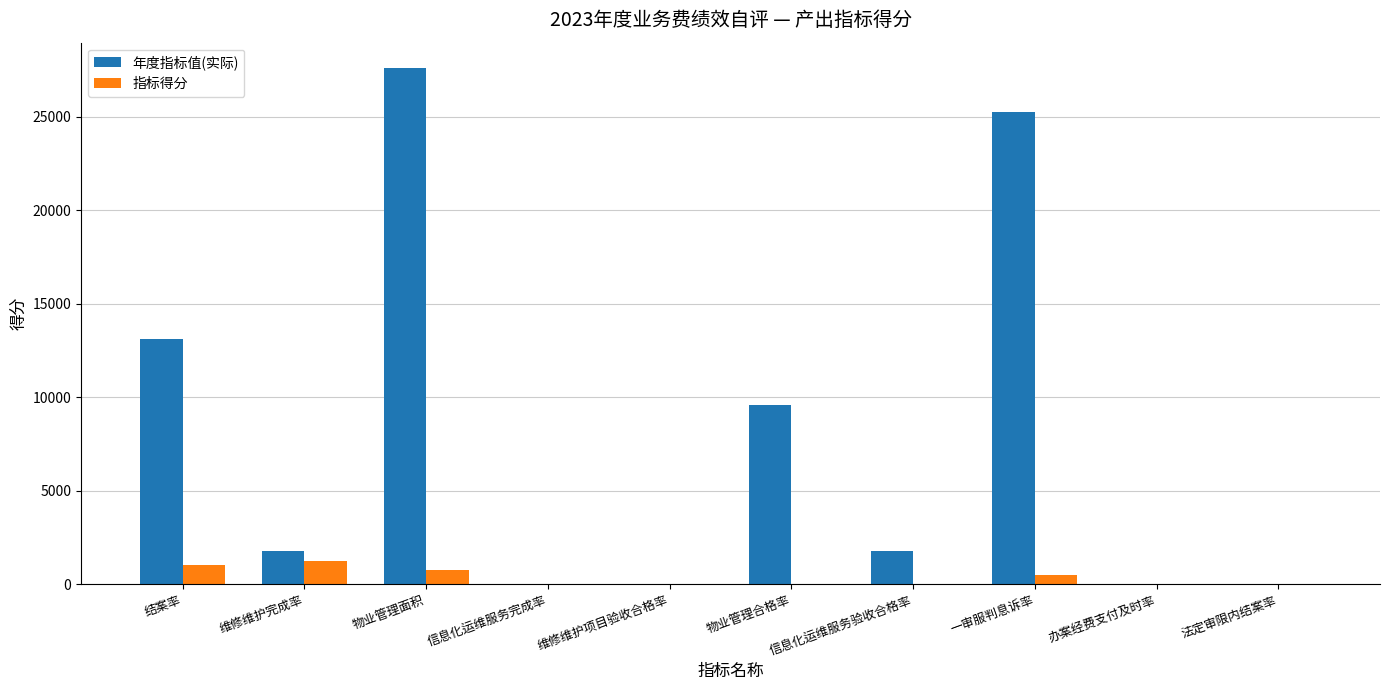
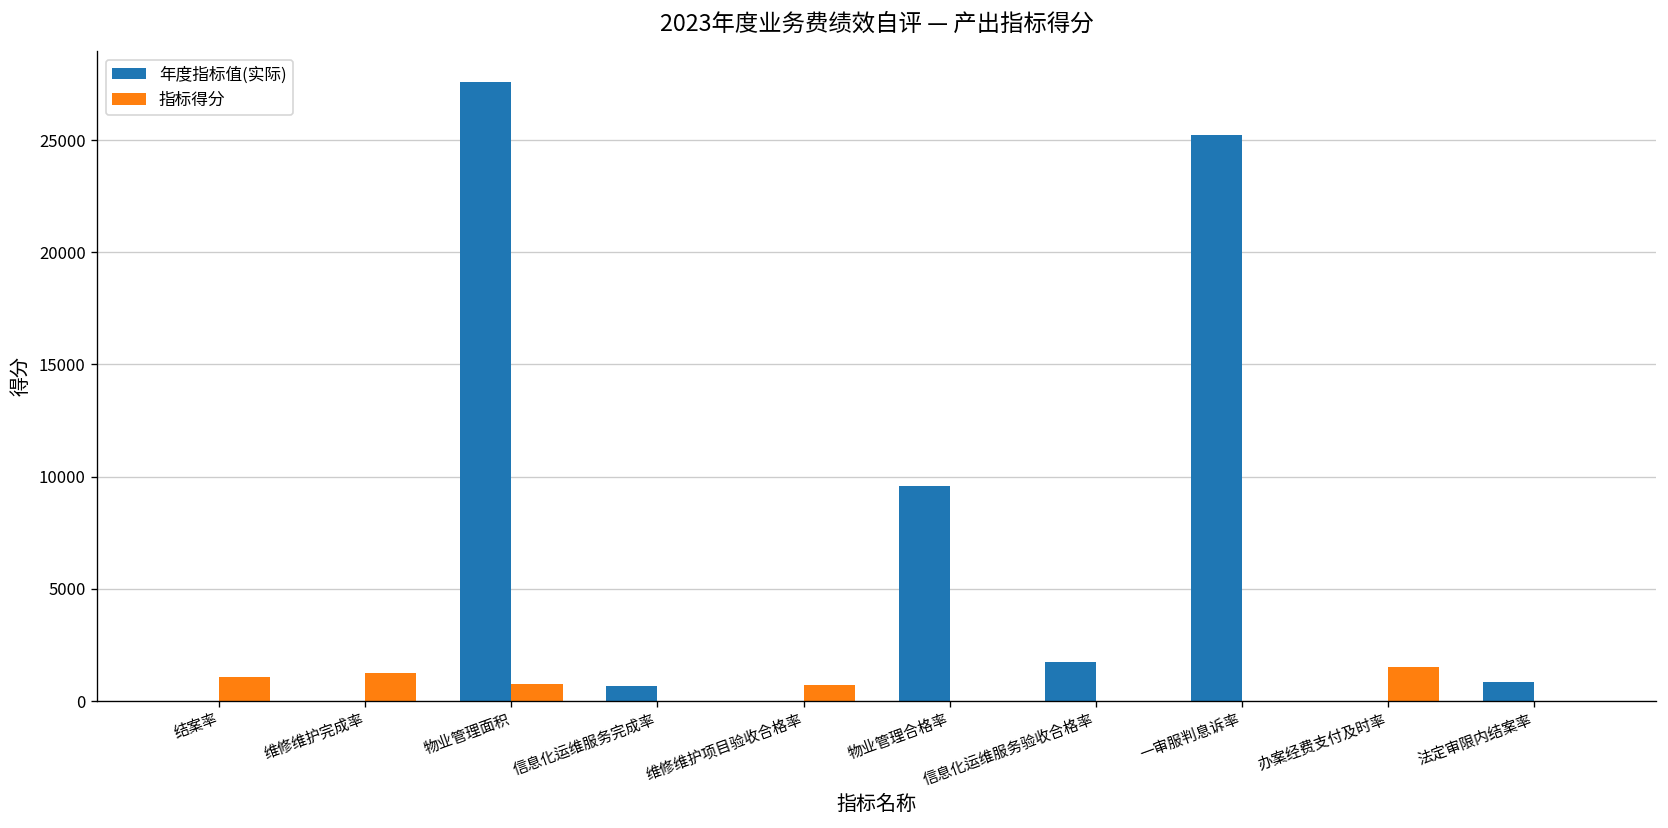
年度指标值(实际), 结案率: 13100 -> 0
年度指标值(实际), 维修维护完成率: 1800 -> 0
年度指标值(实际), 信息化运维服务完成率: 0 -> 700
指标得分, 维修维护项目验收合格率: 0 -> 700
指标得分, 一审服判息诉率: 500 -> 0
指标得分, 办案经费支付及时率: 0 -> 1500
年度指标值(实际), 法定审限内结案率: 0 -> 900
